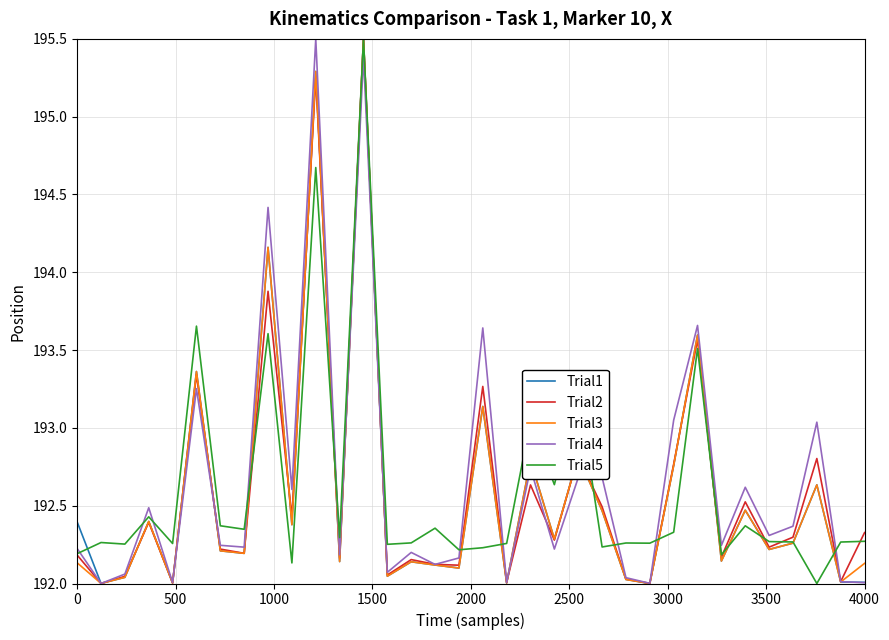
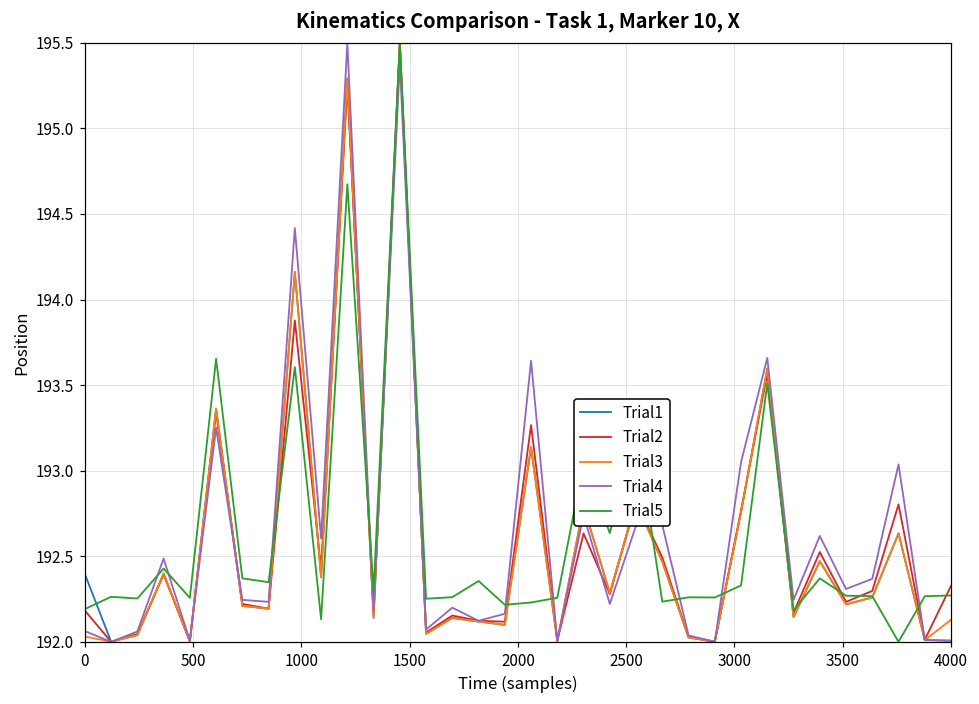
Trial3, 0: 192.13 -> 192.03
Trial4, 0: 192.22 -> 192.06
